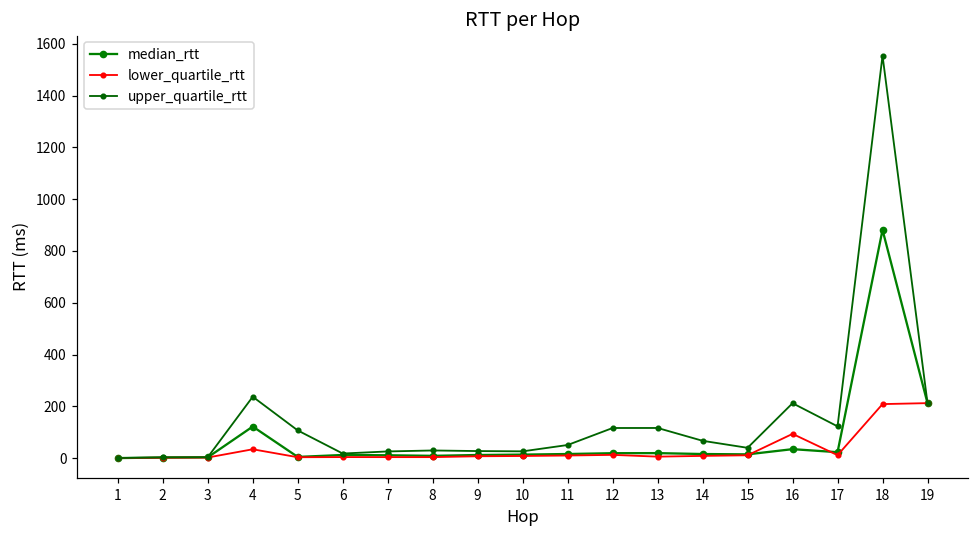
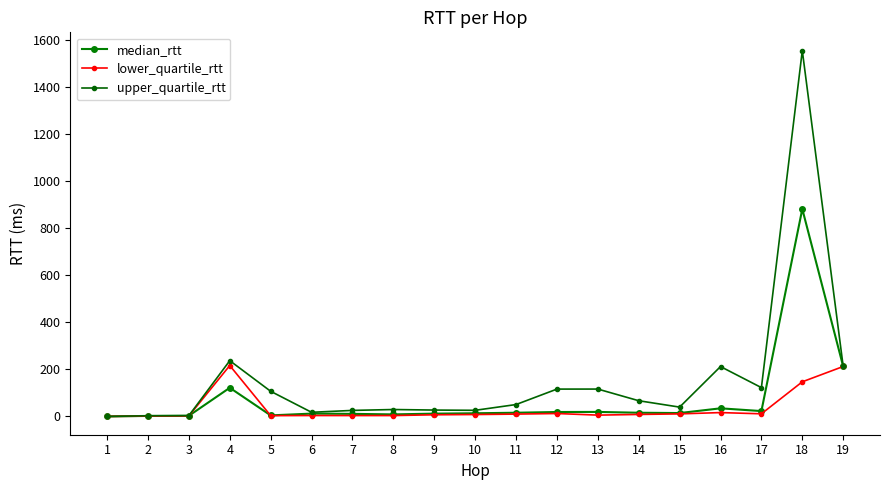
lower_quartile_rtt, 4: 30 -> 220
lower_quartile_rtt, 16: 90 -> 20
lower_quartile_rtt, 18: 210 -> 150
